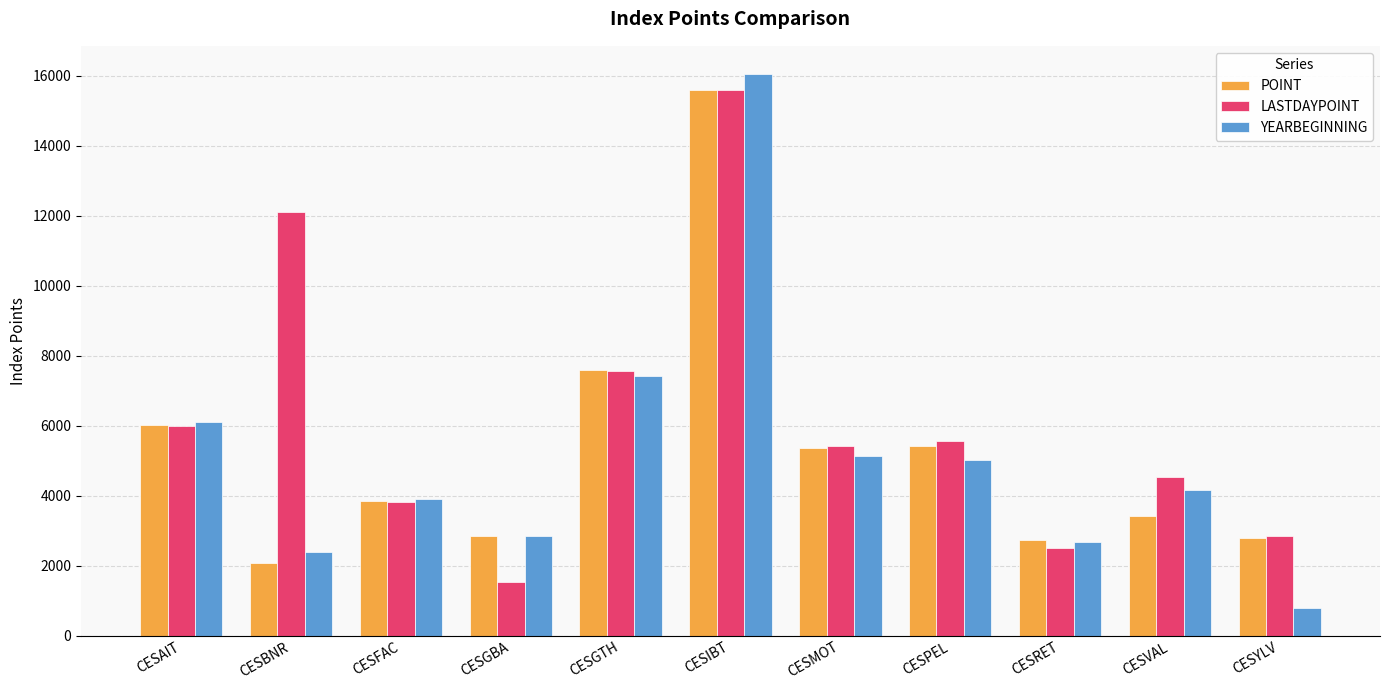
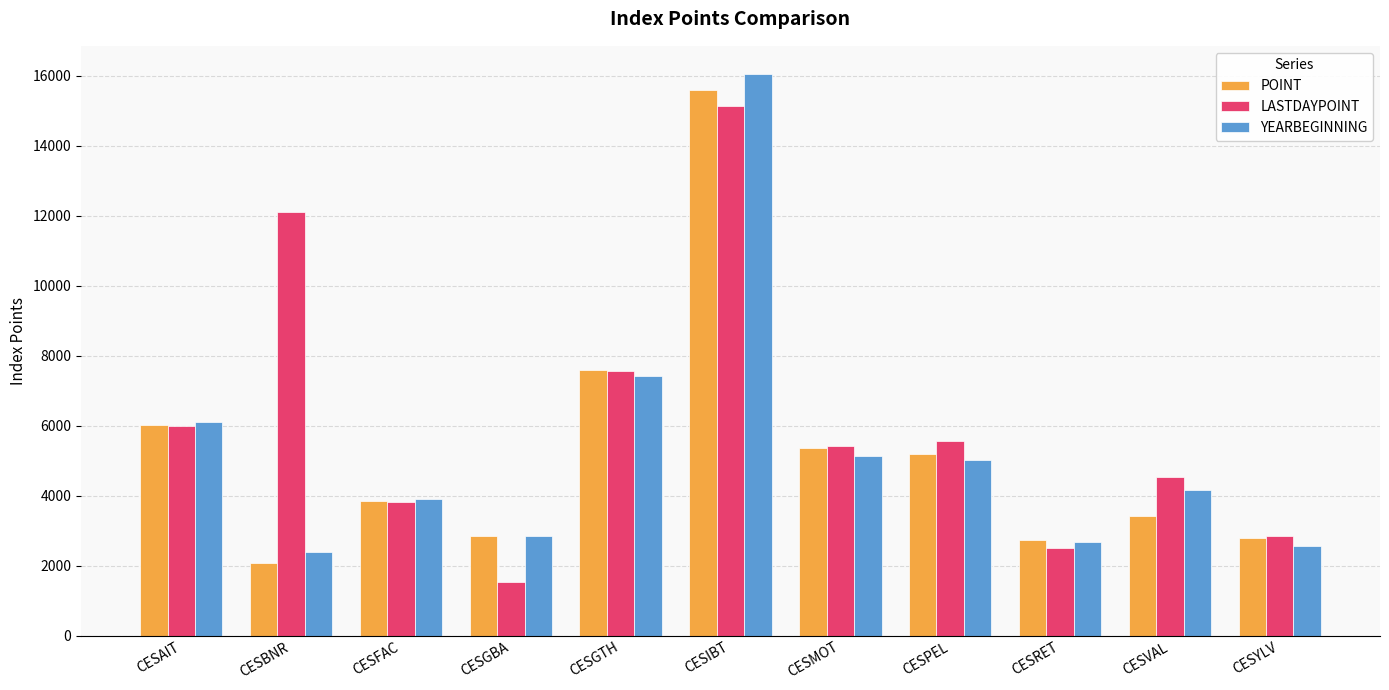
LASTDAYPOINT, CESIBT: 15600 -> 15200
POINT, CESPEL: 5400 -> 5200
YEARBEGINNING, CESYLV: 800 -> 2600
